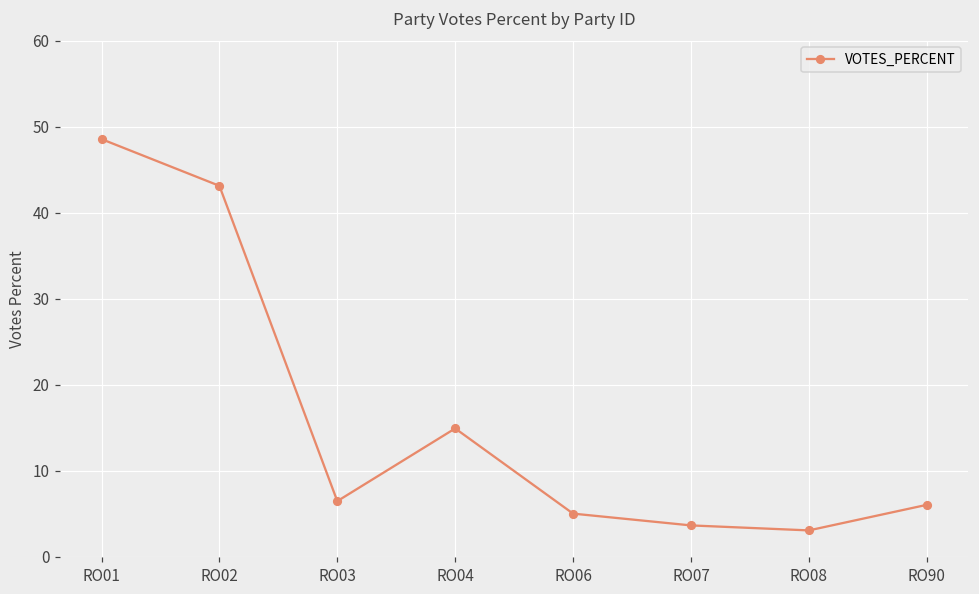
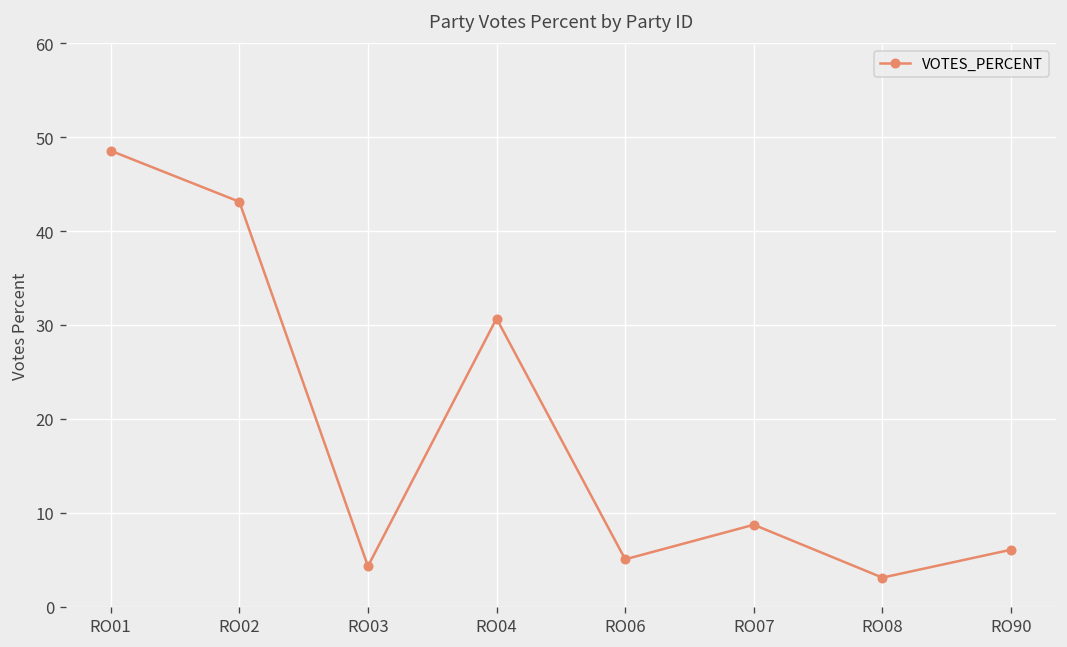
RO03: 6 -> 4
RO04: 15 -> 31
RO07: 4 -> 9
